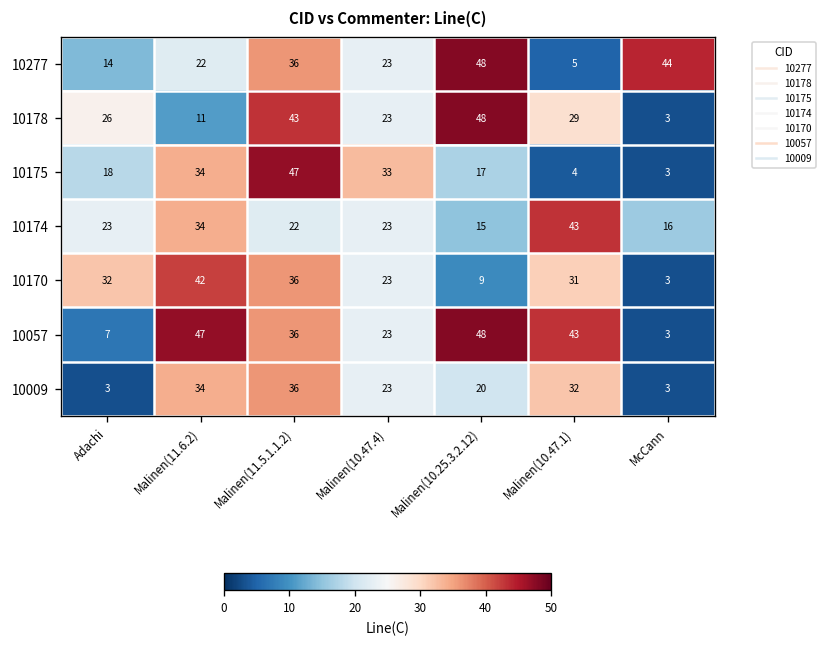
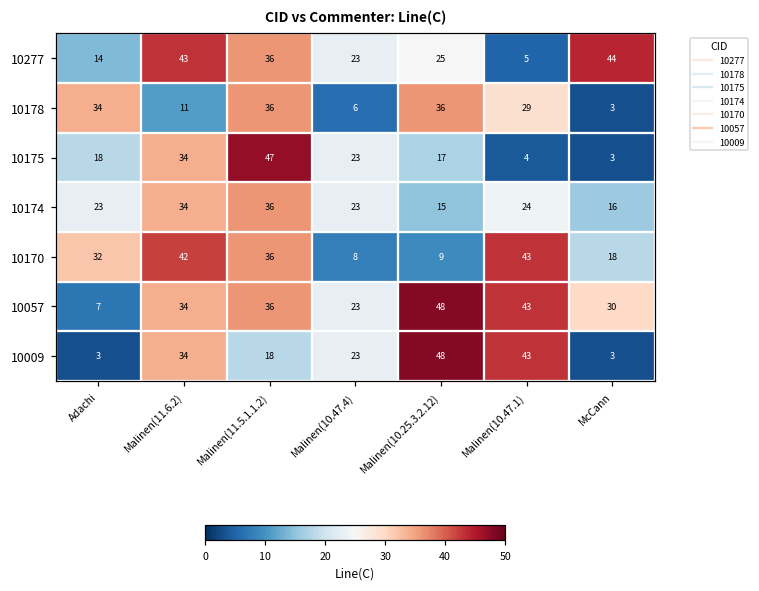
10277, Malinen(11.6.2): 22 -> 43
10277, Malinen(10.25.3.2.12): 48 -> 25
10178, Adachi: 26 -> 34
10178, Malinen(11.5.1.1.2): 43 -> 36
10178, Malinen(10.47.4): 23 -> 6
10178, Malinen(10.25.3.2.12): 48 -> 36
10175, Malinen(10.47.4): 33 -> 23
10174, Malinen(11.5.1.1.2): 22 -> 36
10174, Malinen(10.47.1): 43 -> 24
10170, Malinen(10.47.4): 23 -> 8
10170, Malinen(10.47.1): 31 -> 43
10170, McCann: 3 -> 18
10057, Malinen(11.6.2): 47 -> 34
10057, McCann: 3 -> 30
10009, Malinen(11.5.1.1.2): 36 -> 18
10009, Malinen(10.25.3.2.12): 20 -> 48
10009, Malinen(10.47.1): 32 -> 43
